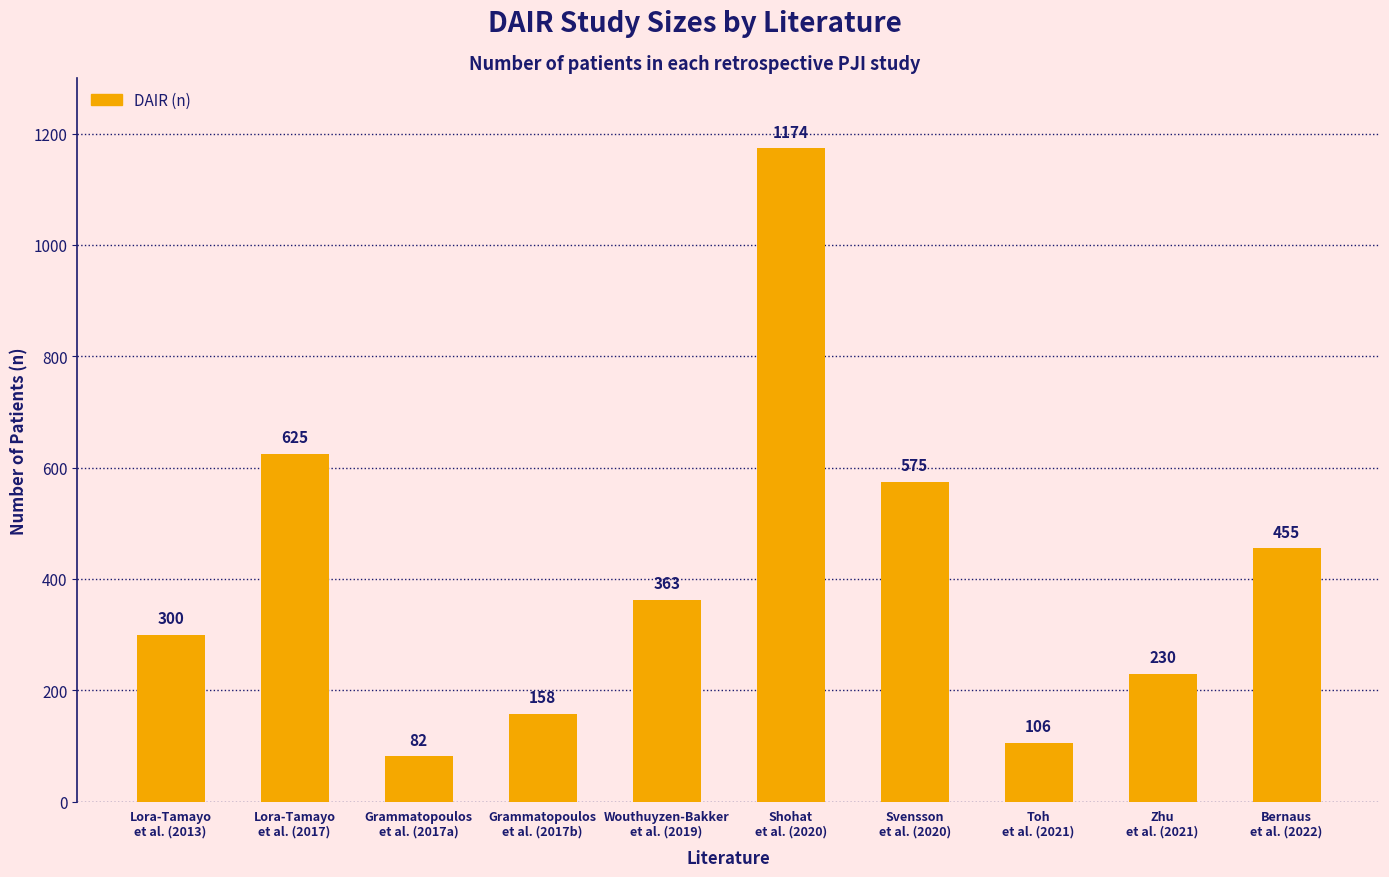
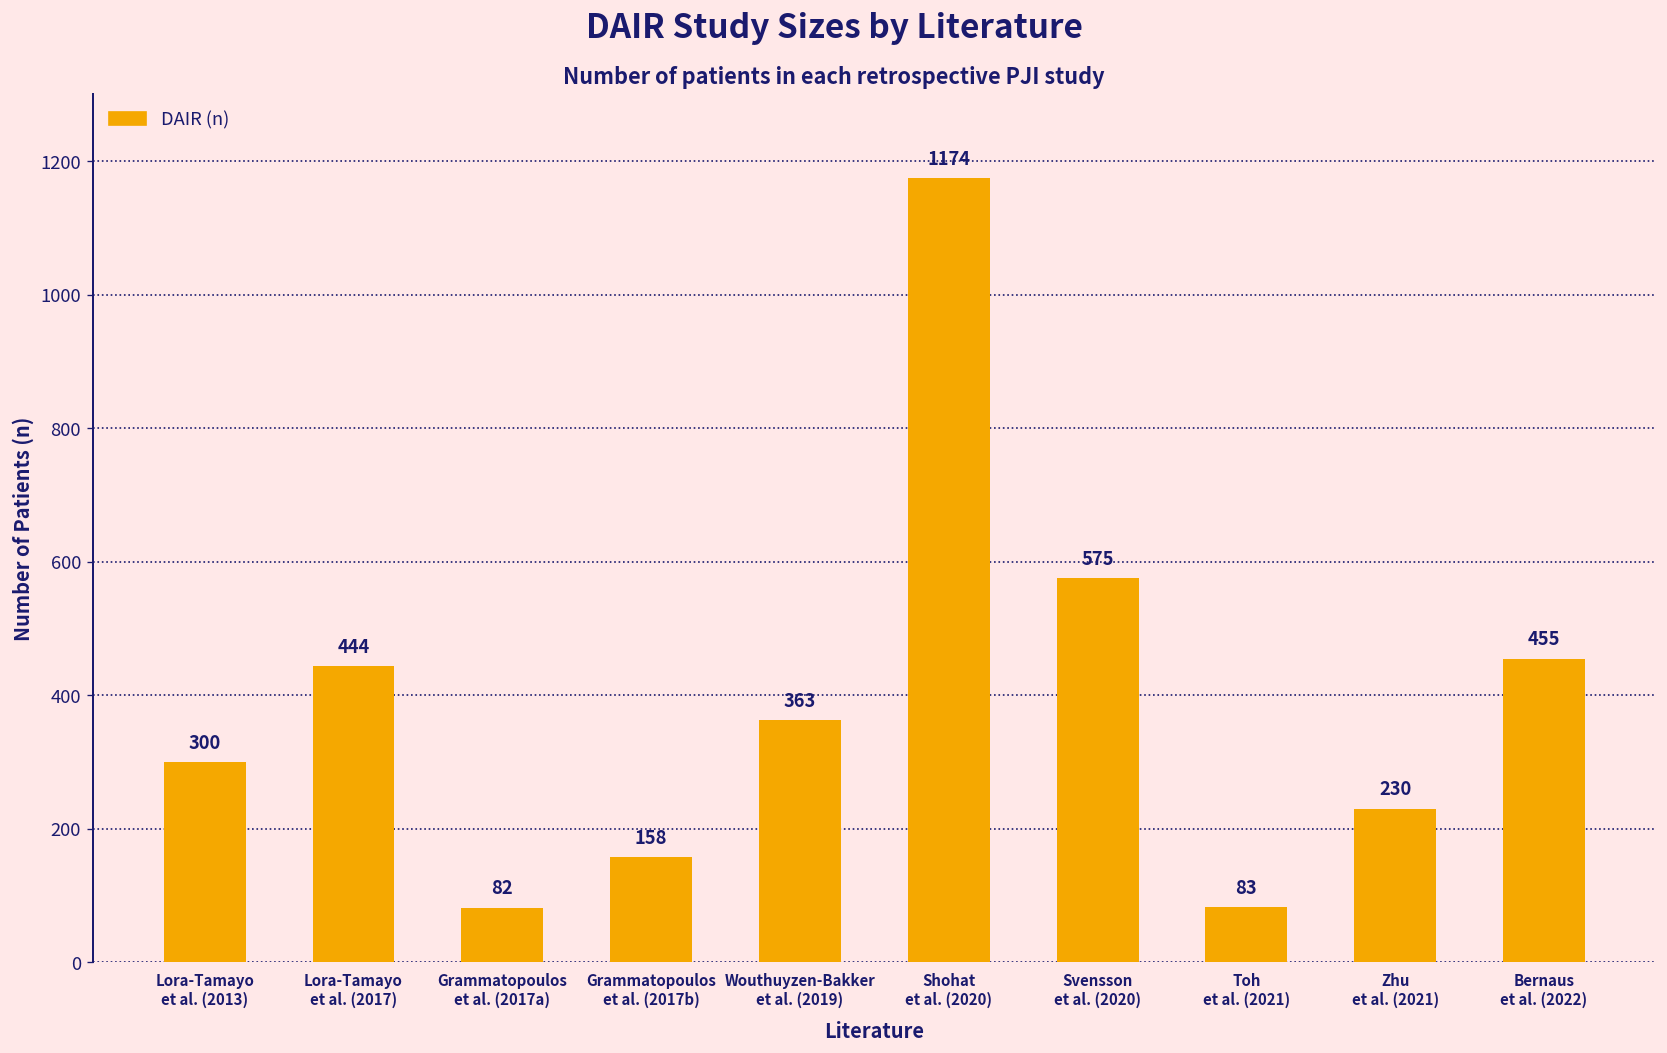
Lora-Tamayo et al. (2017): 625 -> 444
Toh et al. (2021): 106 -> 83
